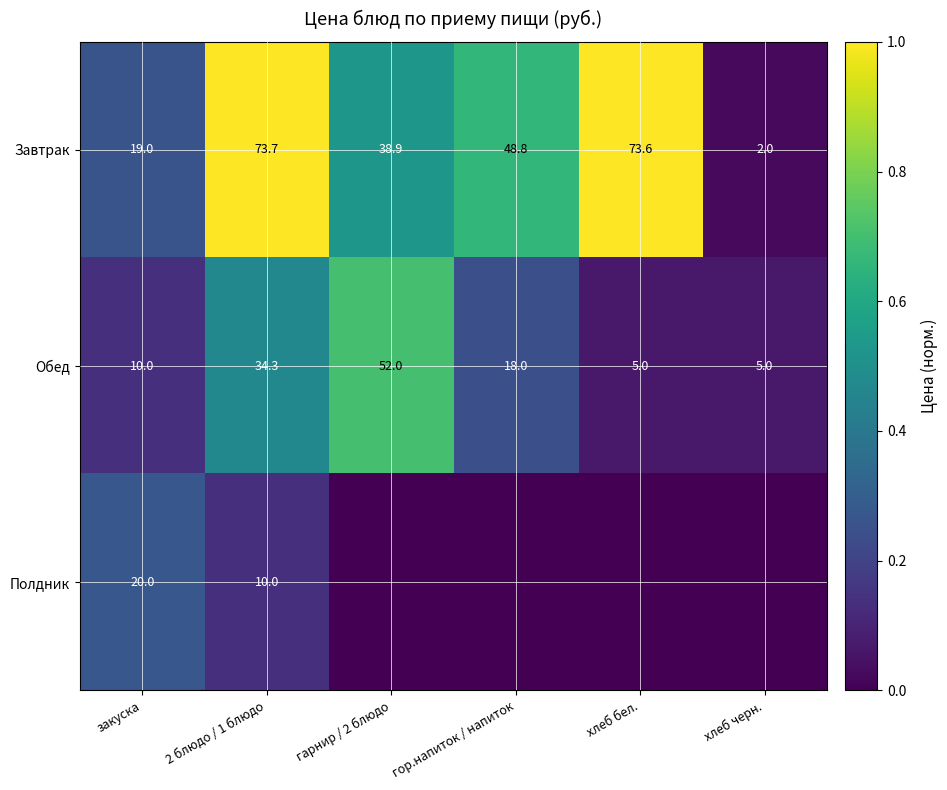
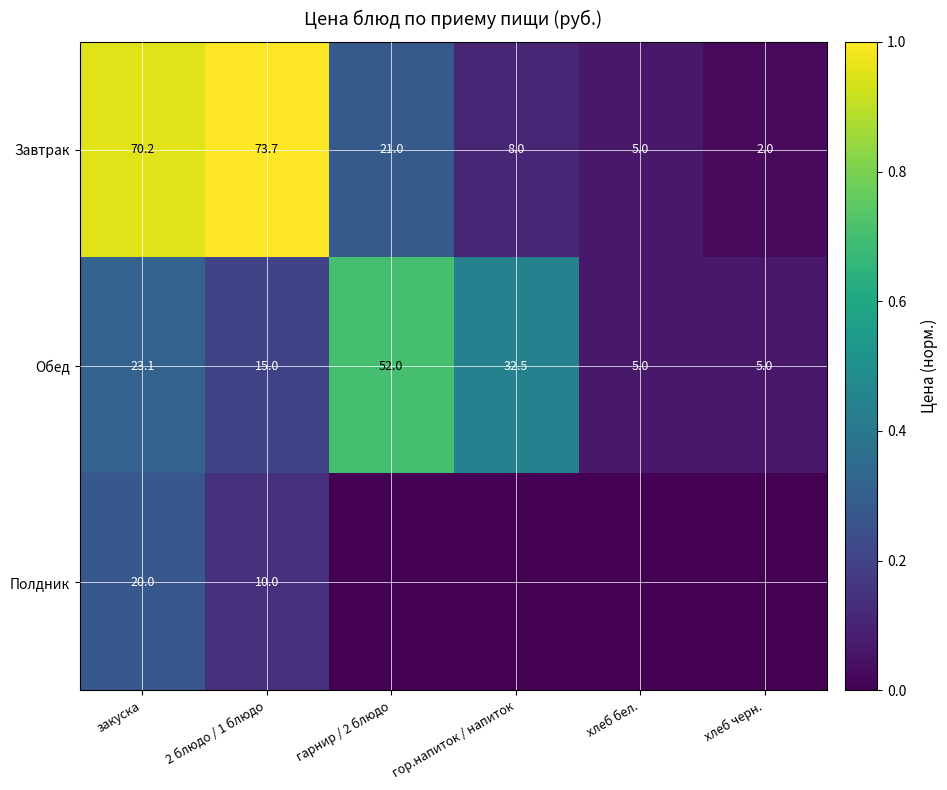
Завтрак, закуска: 19.0 -> 70.2
Завтрак, гарнир / 2 блюдо: 38.9 -> 21.0
Завтрак, гор.напиток / напиток: 48.8 -> 8.0
Завтрак, хлеб бел.: 73.6 -> 5.0
Обед, закуска: 10.0 -> 23.1
Обед, 2 блюдо / 1 блюдо: 34.3 -> 15.0
Обед, гор.напиток / напиток: 18.0 -> 32.5
